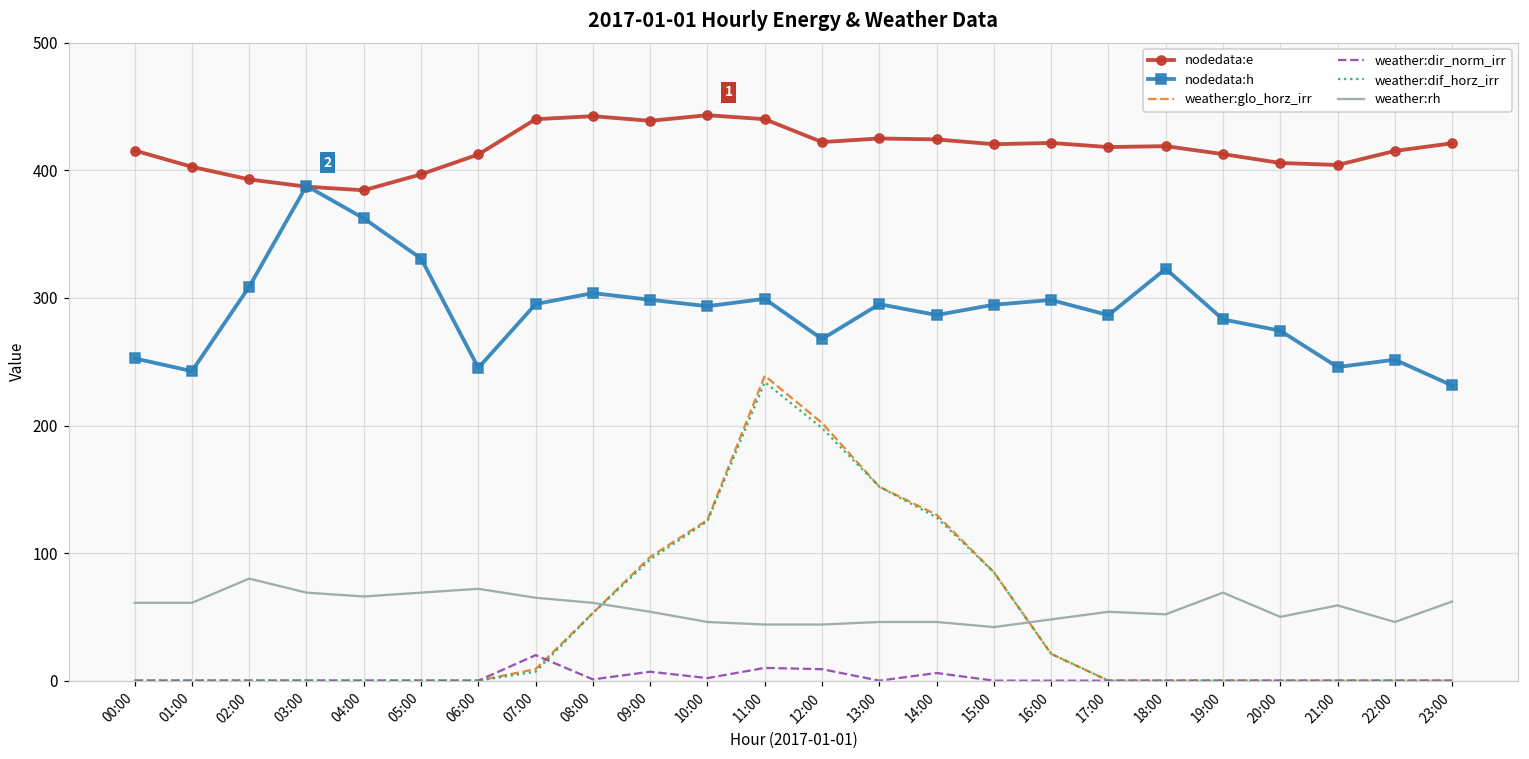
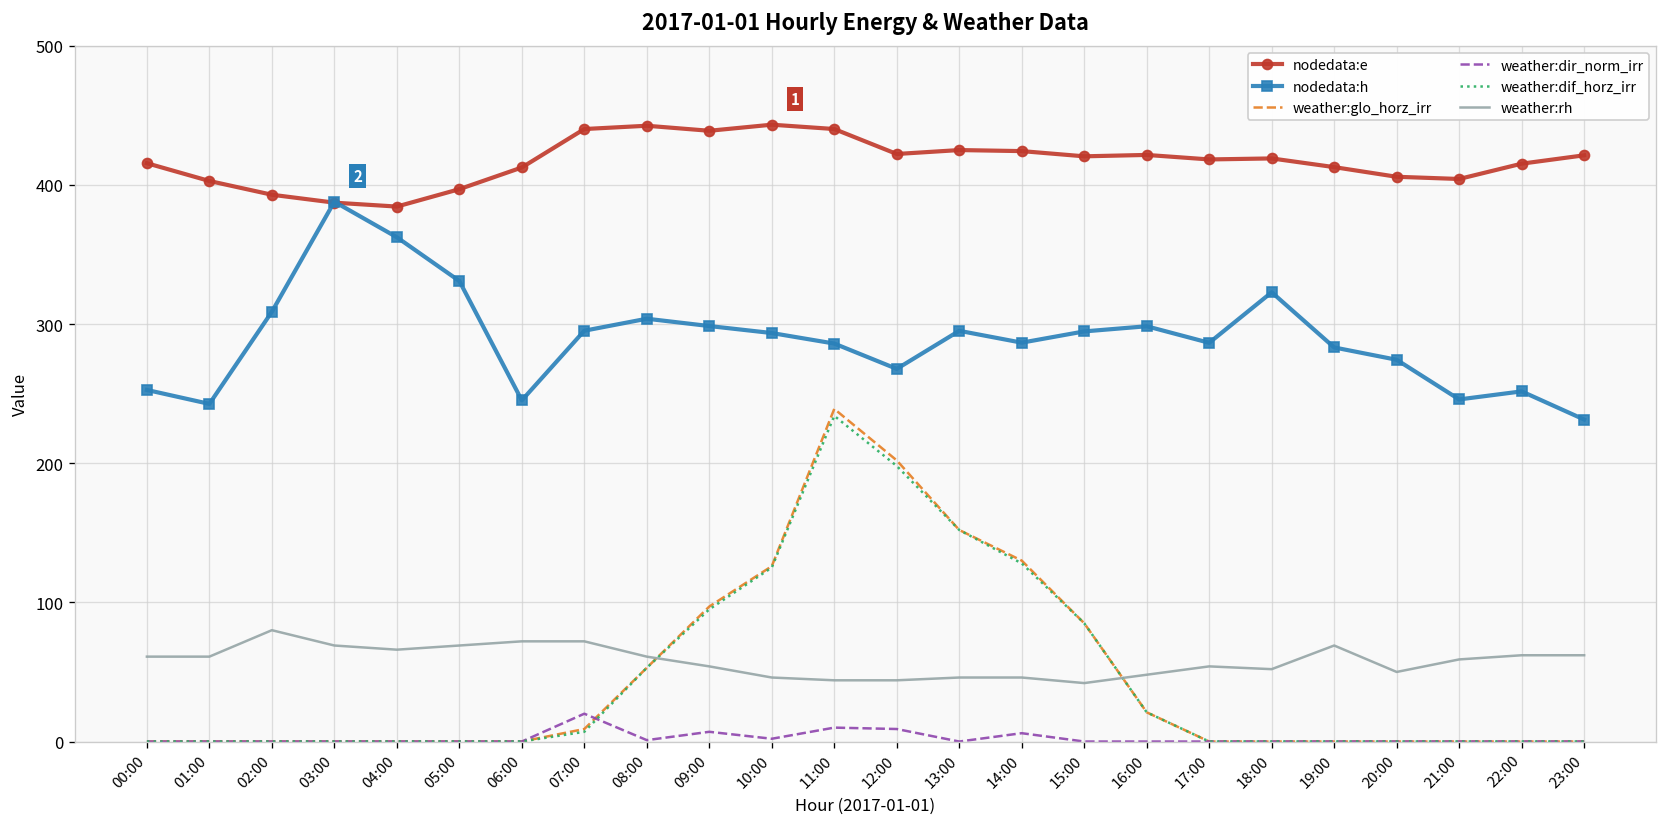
weather:rh, 07:00: 65 -> 72
nodedata:h, 11:00: 299 -> 286
weather:rh, 22:00: 46 -> 62
